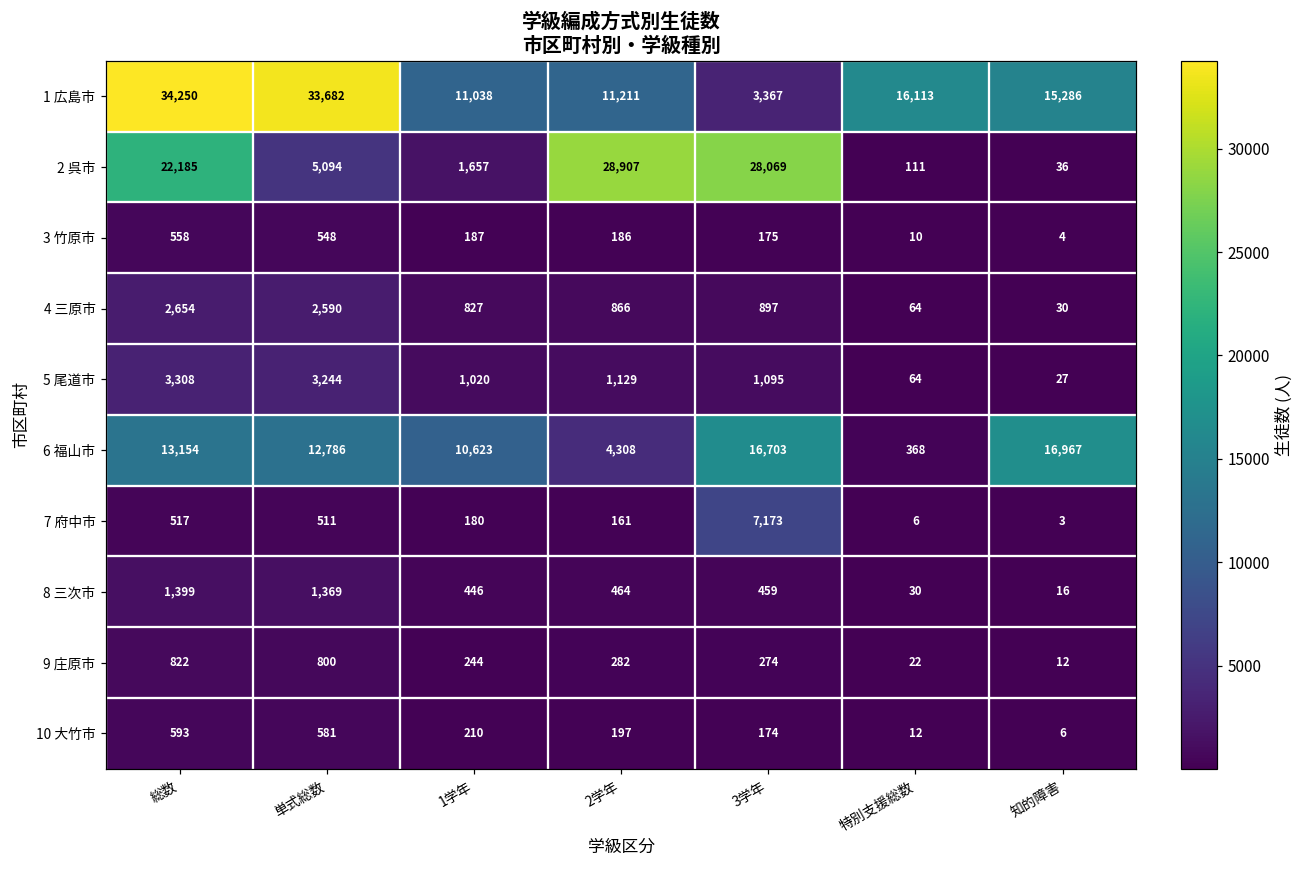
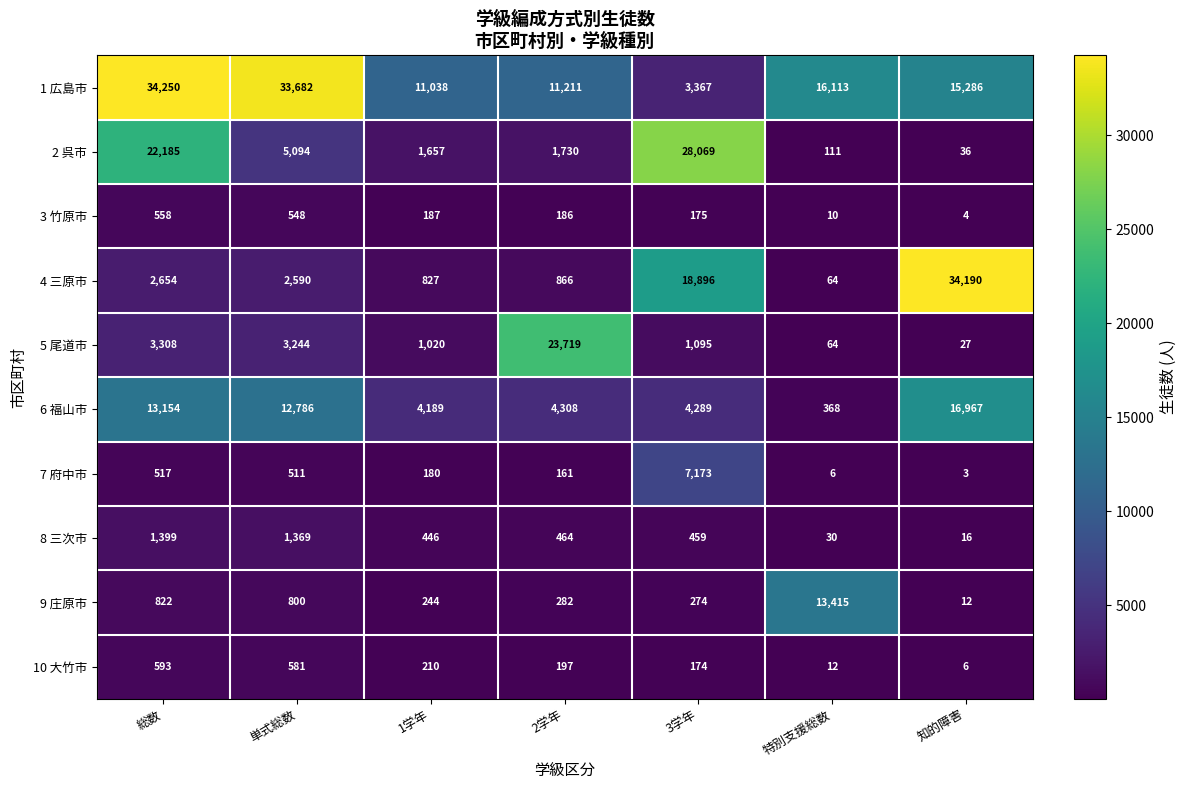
2 呉市, 2学年: 28,907 -> 1,730
4 三原市, 3学年: 897 -> 18,896
4 三原市, 知的障害: 30 -> 34,190
5 尾道市, 2学年: 1,129 -> 23,719
6 福山市, 1学年: 10,623 -> 4,189
6 福山市, 3学年: 16,703 -> 4,289
9 庄原市, 特別支援総数: 22 -> 13,415
